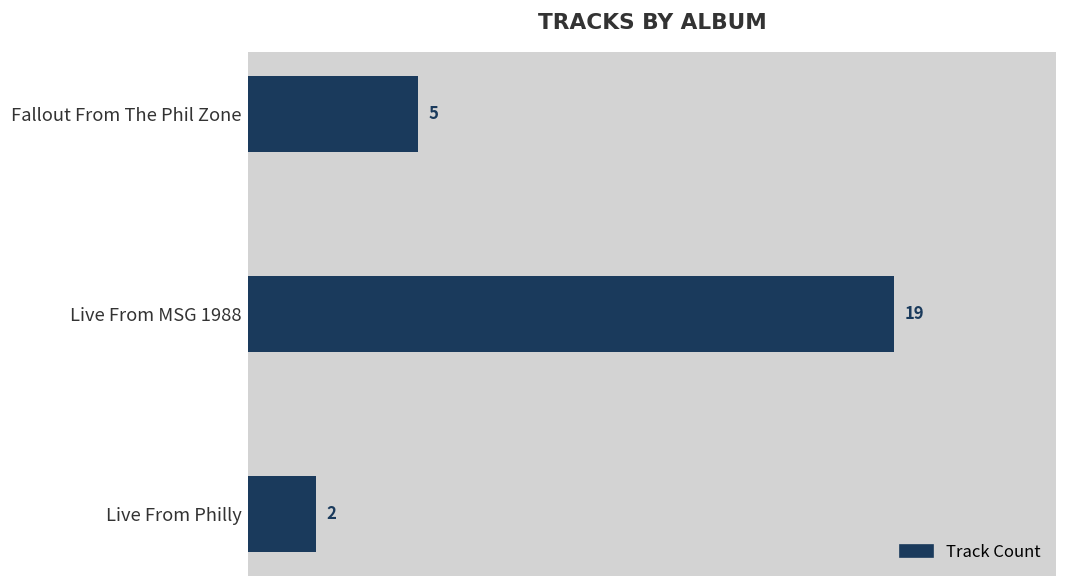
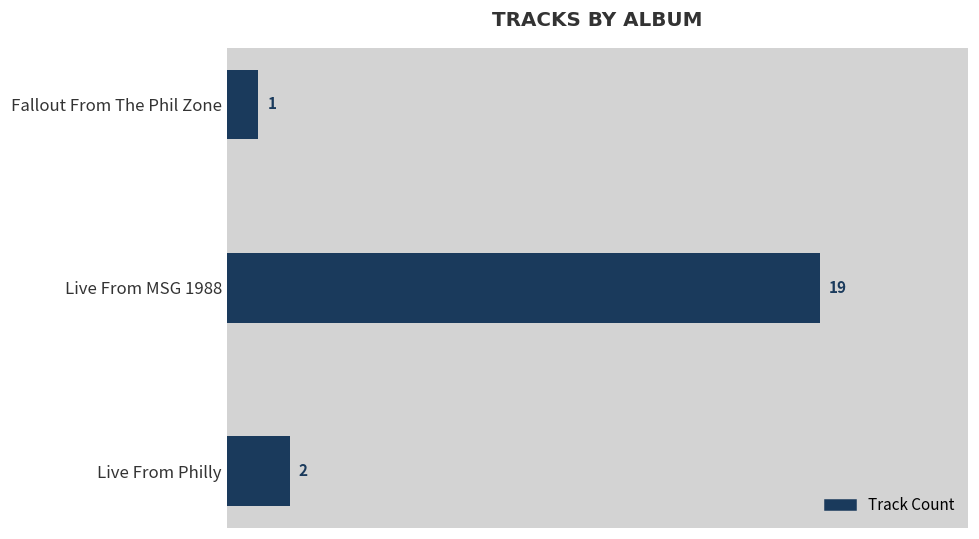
Fallout From The Phil Zone: 5 -> 1
